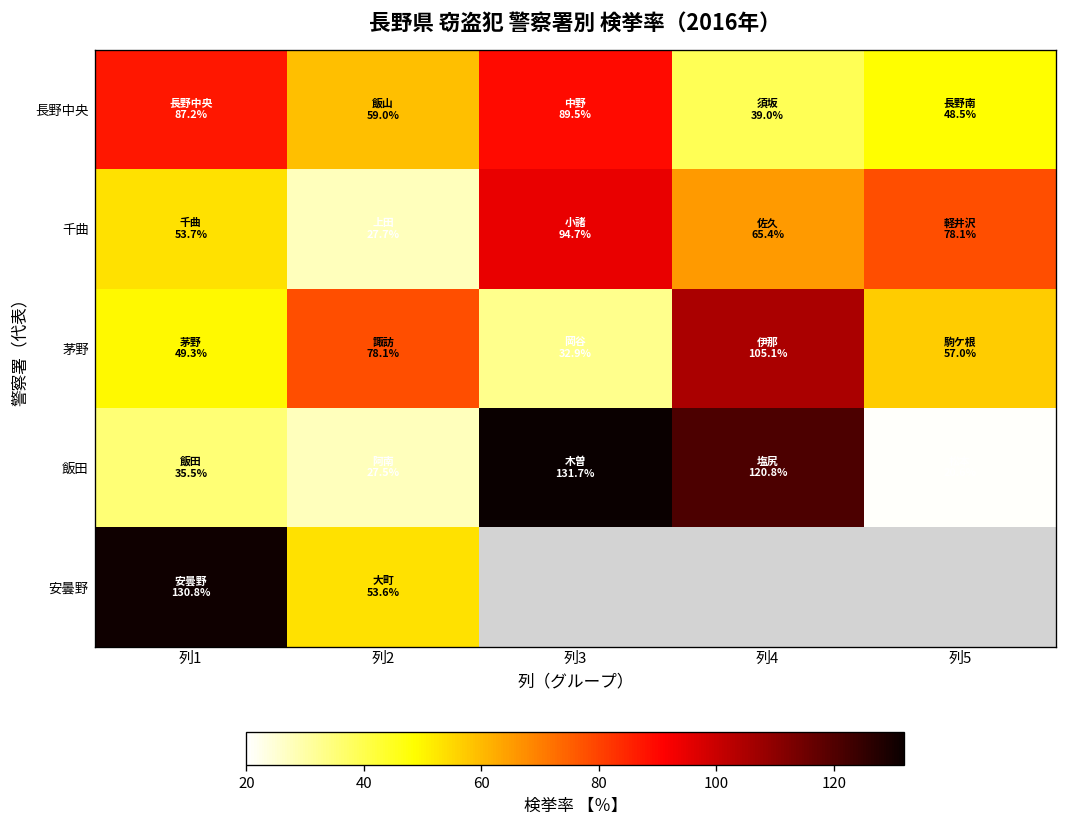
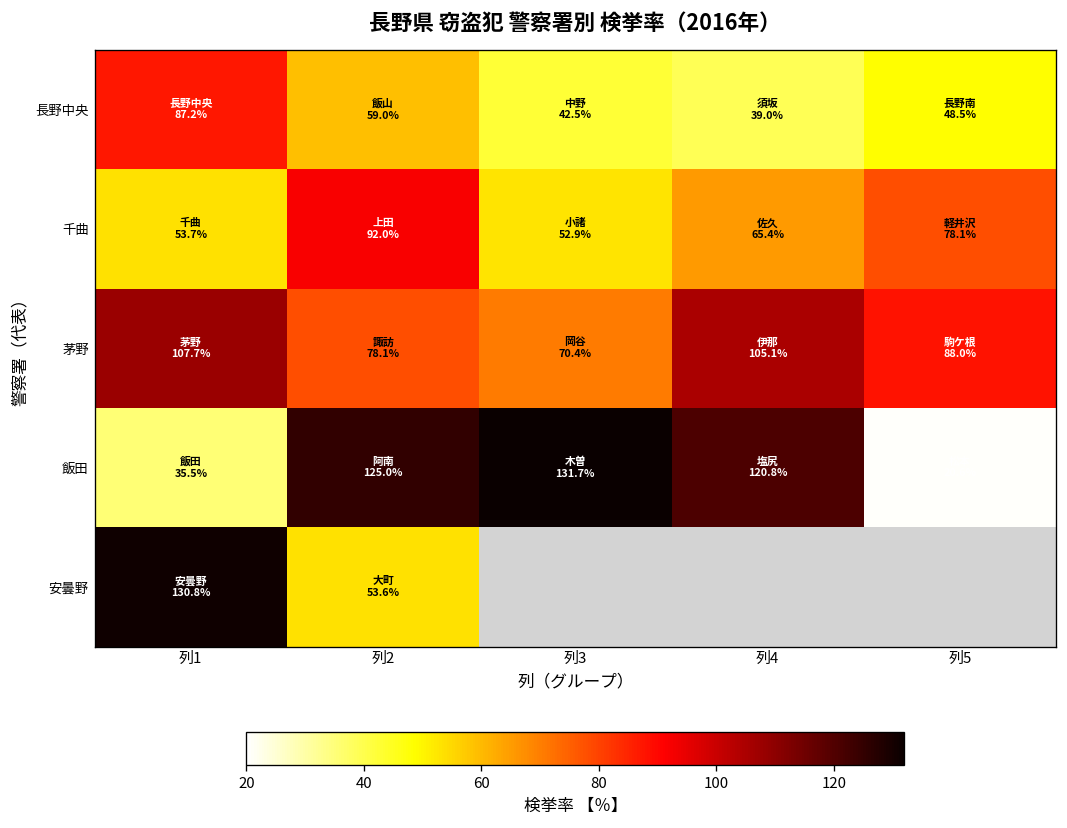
長野中央, 列3: 89.5% -> 42.5%
千曲, 列2: 27.7% -> 92.0%
千曲, 列3: 94.7% -> 52.9%
茅野, 列1: 49.3% -> 107.7%
茅野, 列3: 32.9% -> 70.4%
茅野, 列5: 57.0% -> 88.0%
飯田, 列2: 27.5% -> 125.0%
